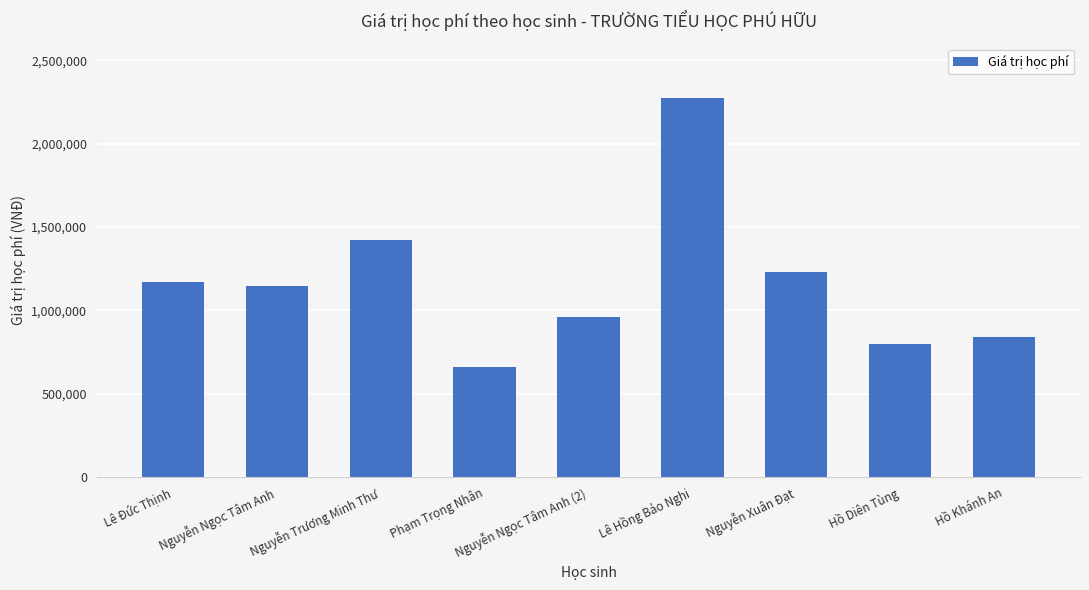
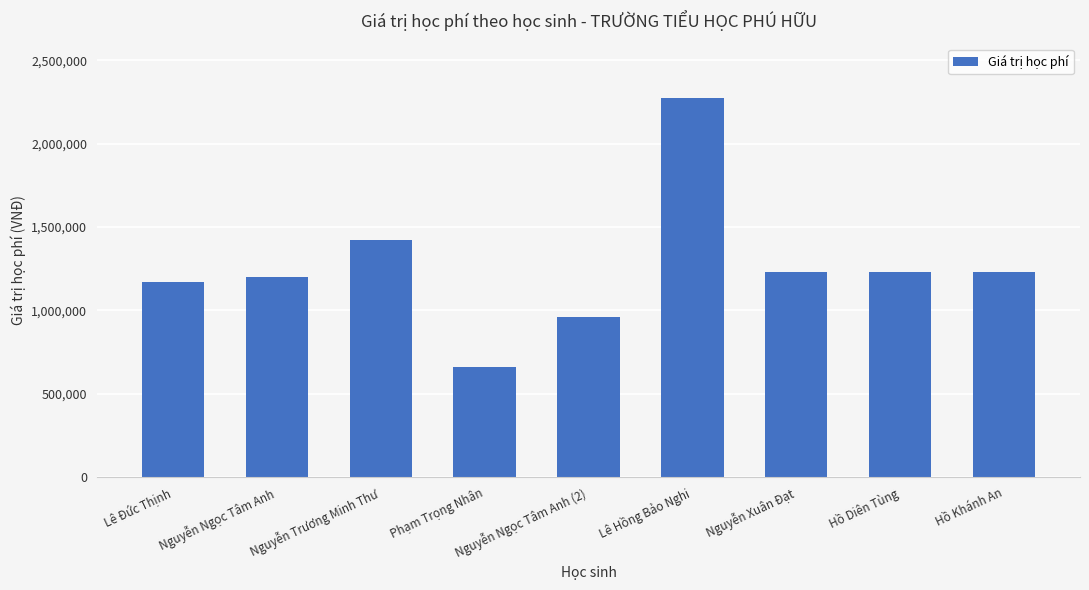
Nguyễn Ngọc Tâm Anh: 1,150,000 -> 1,200,000
Hồ Diên Tùng: 800,000 -> 1,230,000
Hồ Khánh An: 840,000 -> 1,230,000
